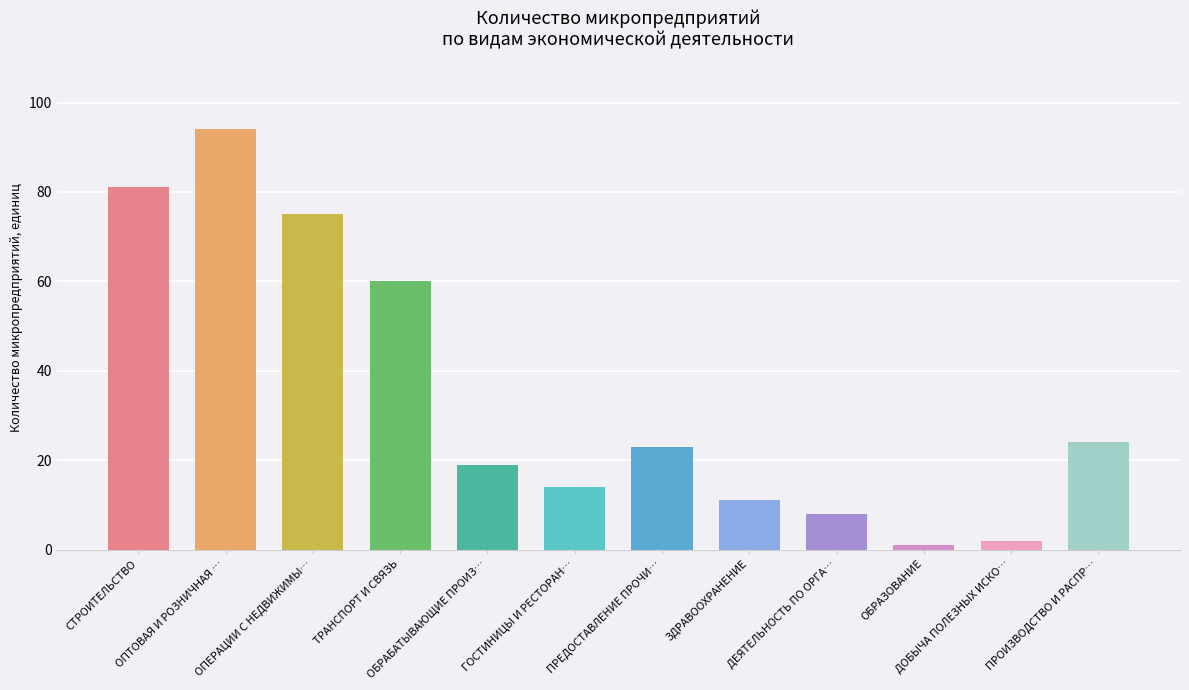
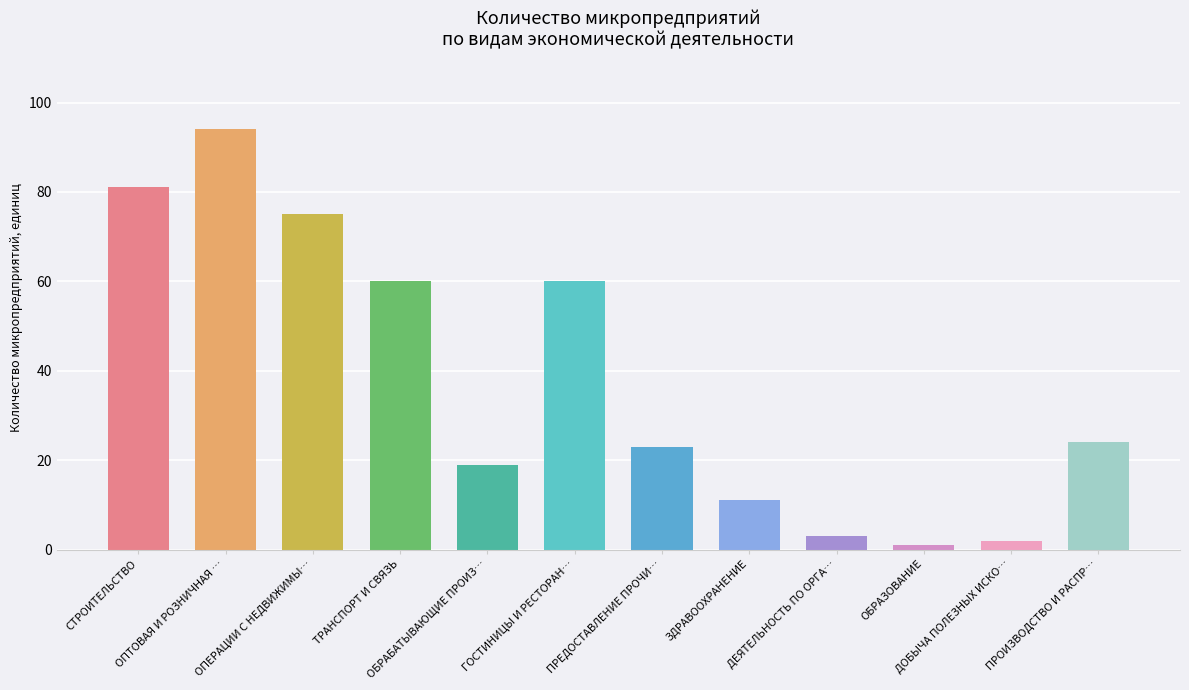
ГОСТИНИЦЫ И РЕСТОРАН…: 14 -> 60
ДЕЯТЕЛЬНОСТЬ ПО ОРГА…: 8 -> 3
